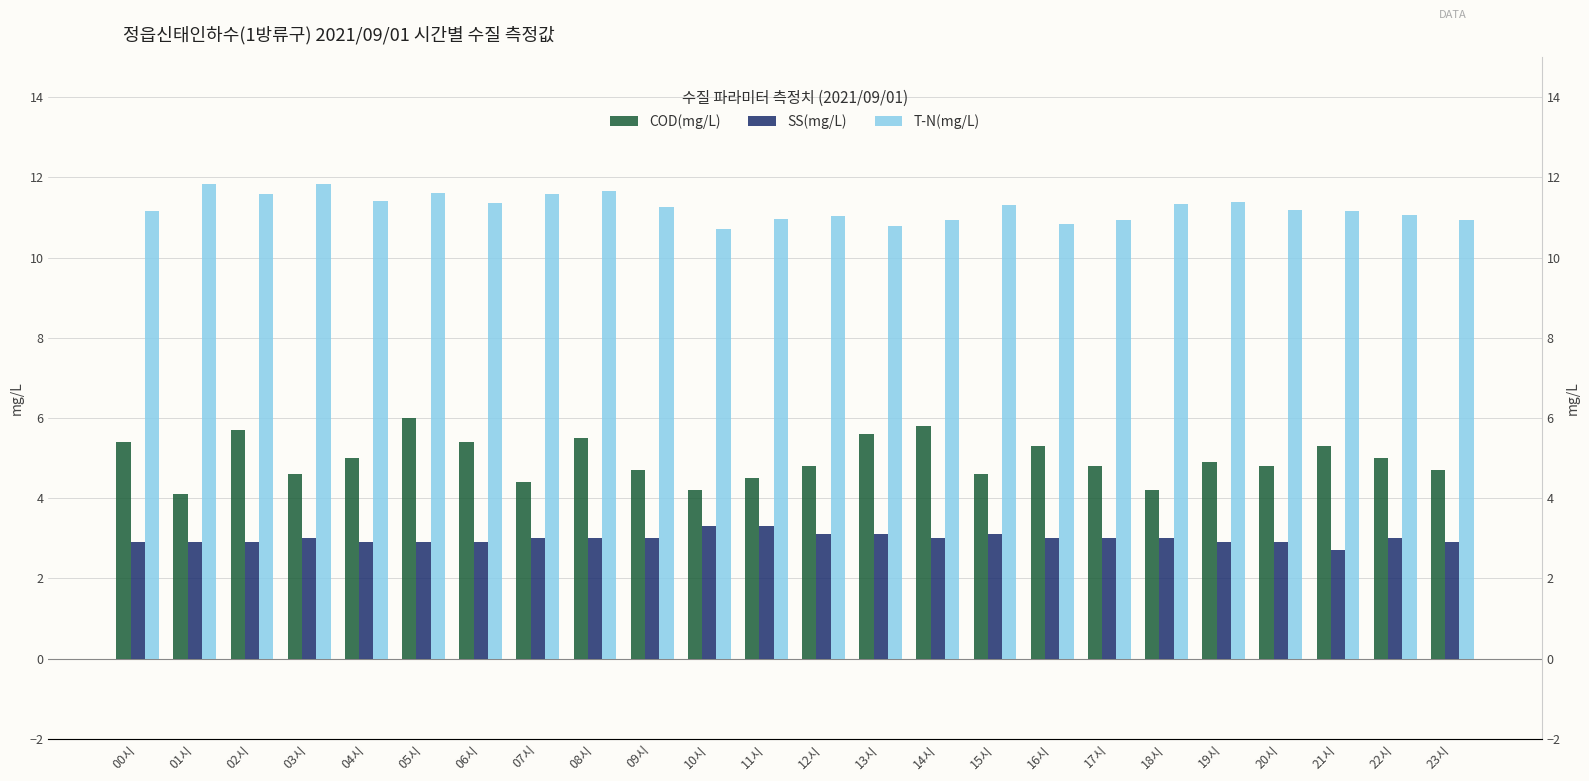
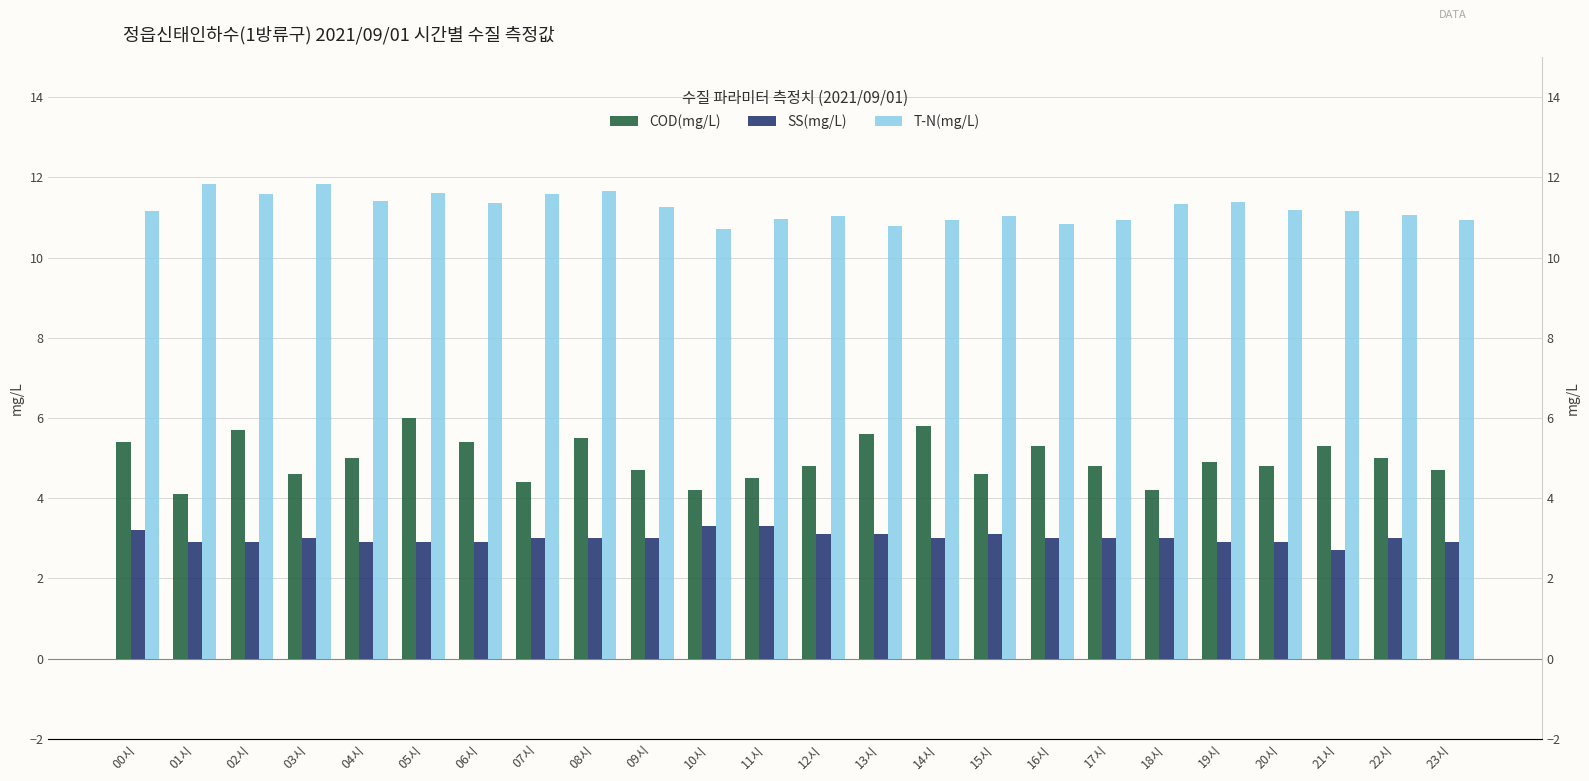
SS(mg/L), 00시: 2.9 -> 3.2
T-N(mg/L), 15시: 11.3 -> 11.0
